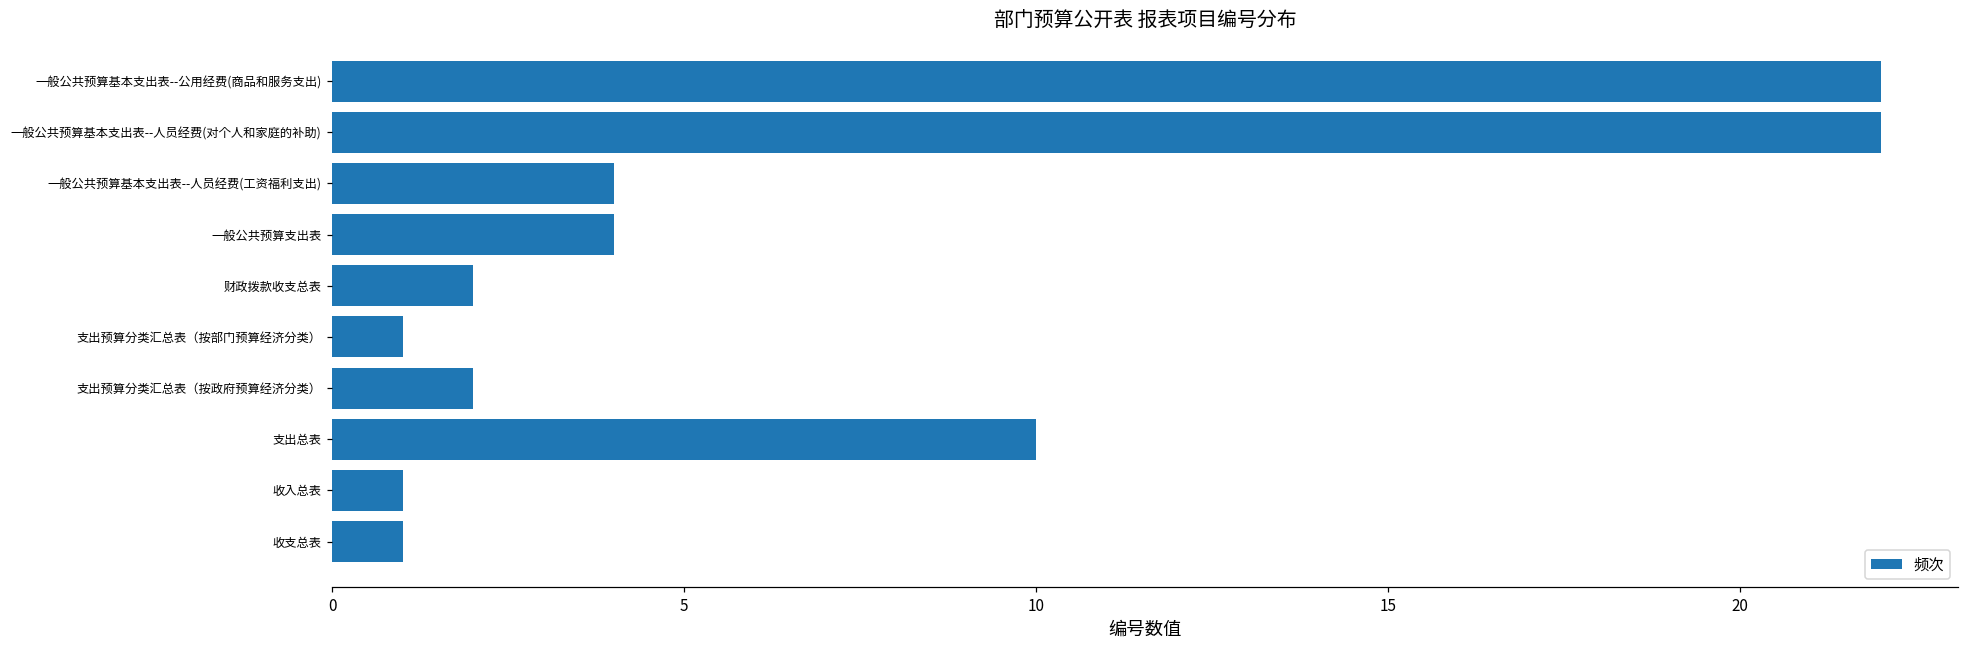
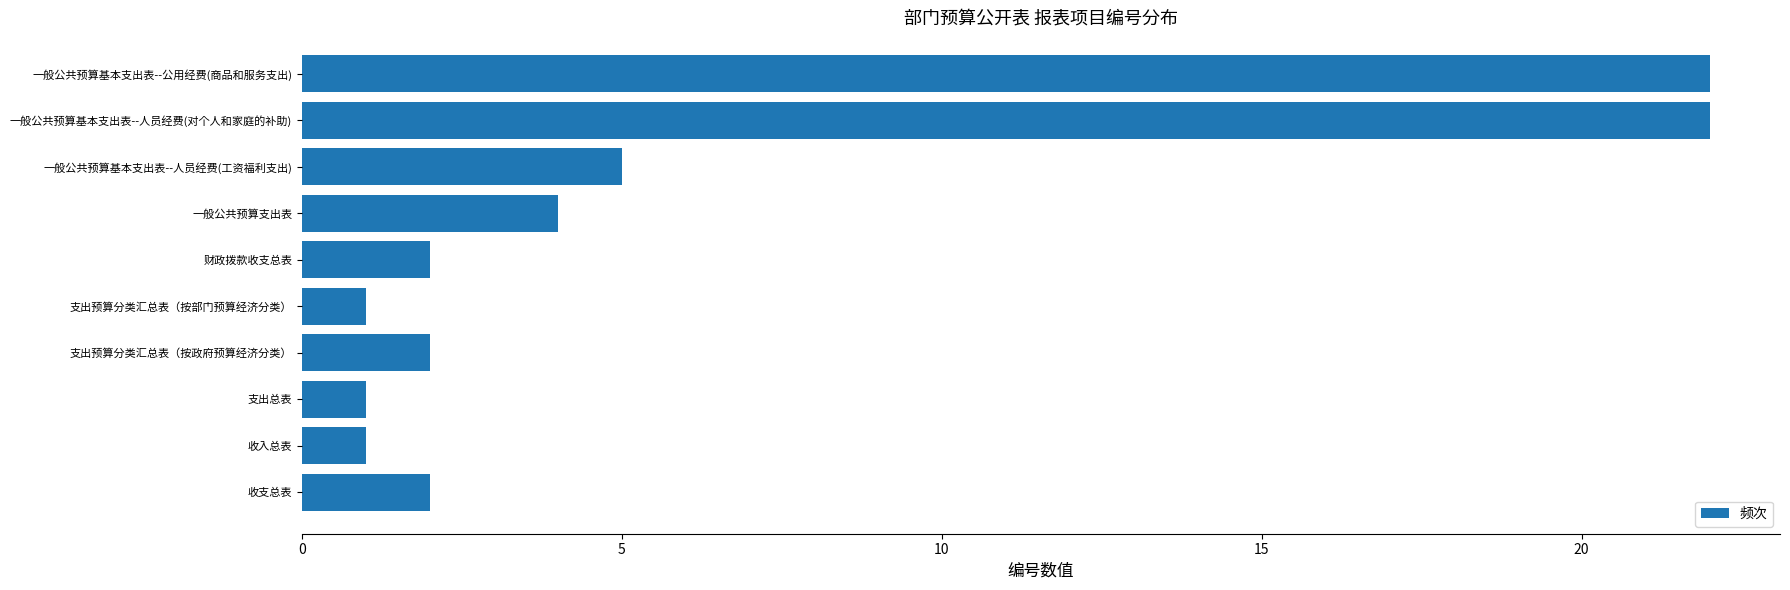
一般公共预算基本支出表--人员经费(工资福利支出): 4 -> 5
支出总表: 10 -> 1
收支总表: 1 -> 2
